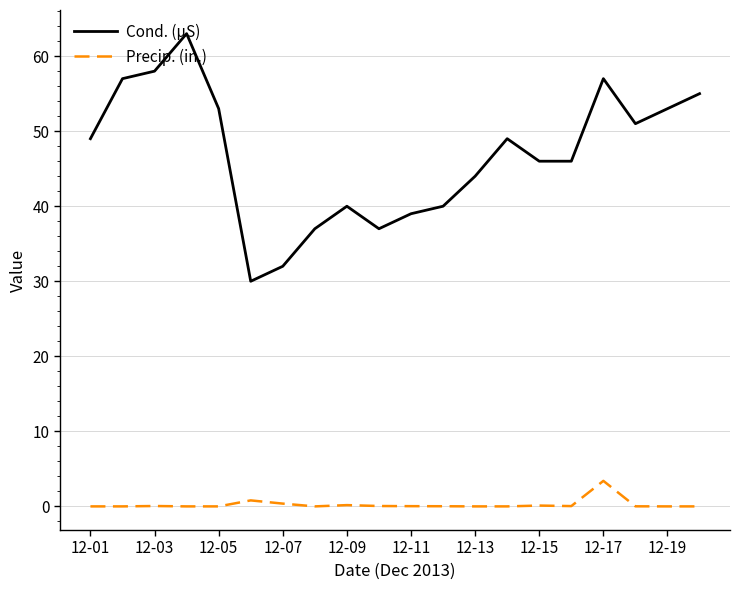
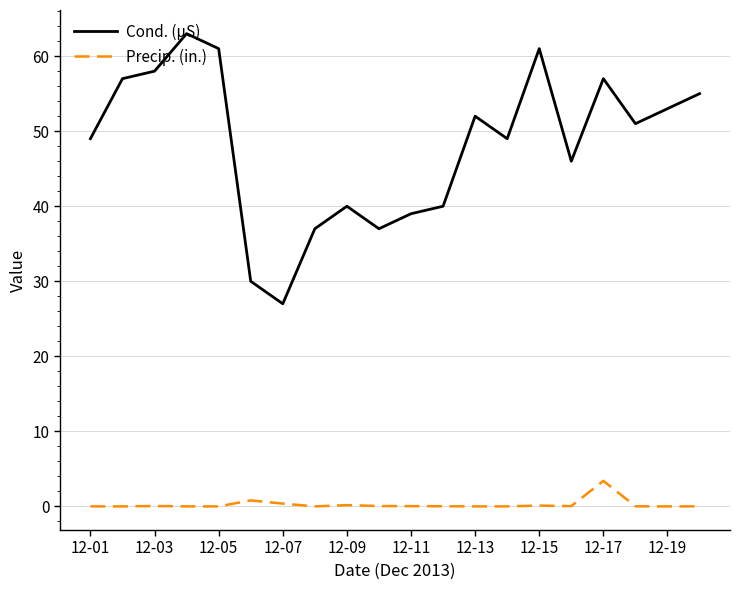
Cond. (µS), 12-05: 53 -> 61
Cond. (µS), 12-07: 32 -> 27
Cond. (µS), 12-13: 44 -> 52
Cond. (µS), 12-15: 46 -> 61
